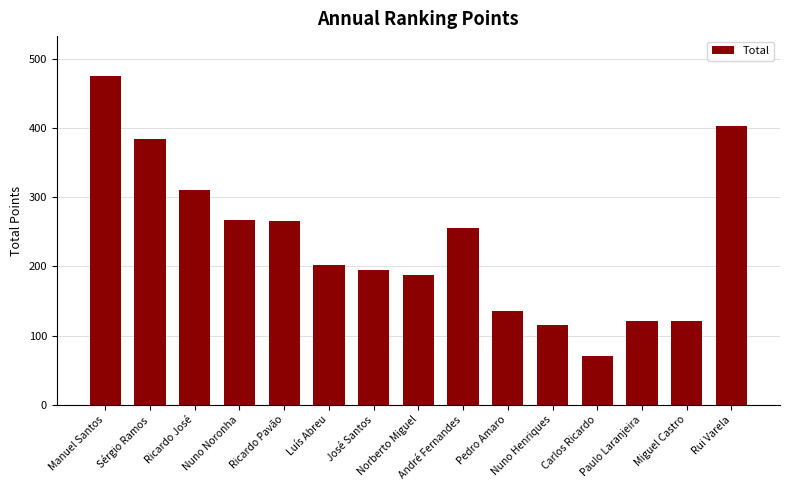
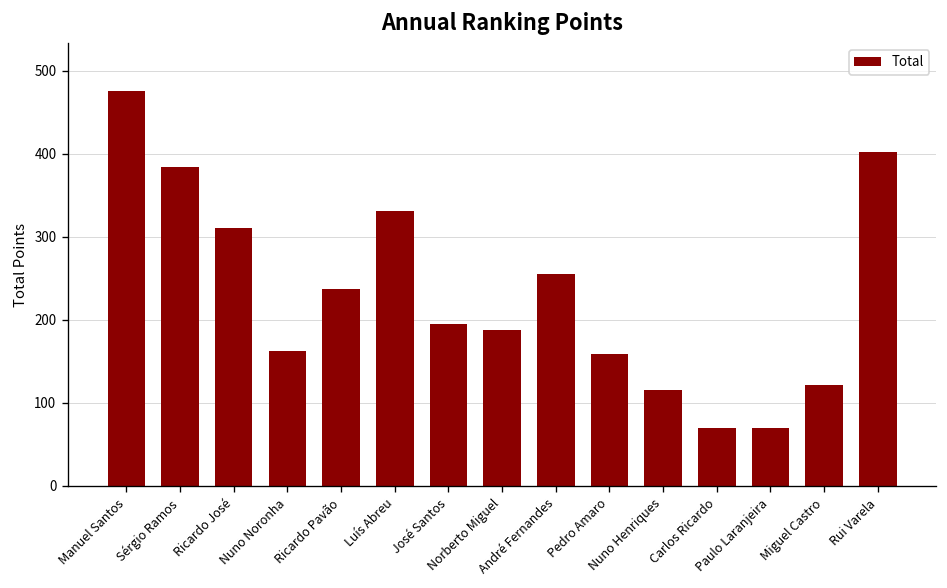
Nuno Noronha: 270 -> 160
Ricardo Pavão: 270 -> 240
Luís Abreu: 200 -> 330
Pedro Amaro: 140 -> 160
Paulo Laranjeira: 120 -> 70
